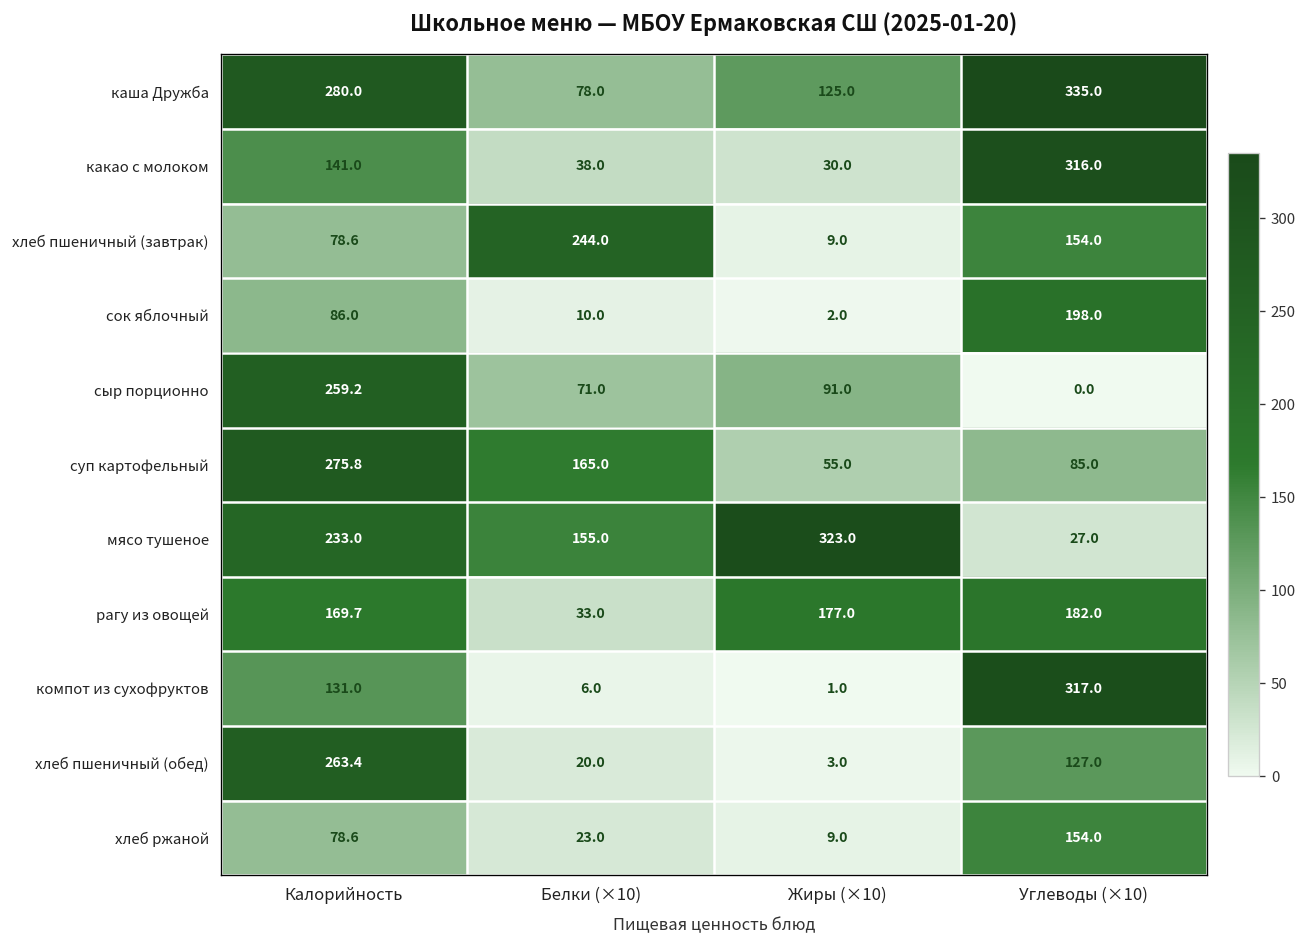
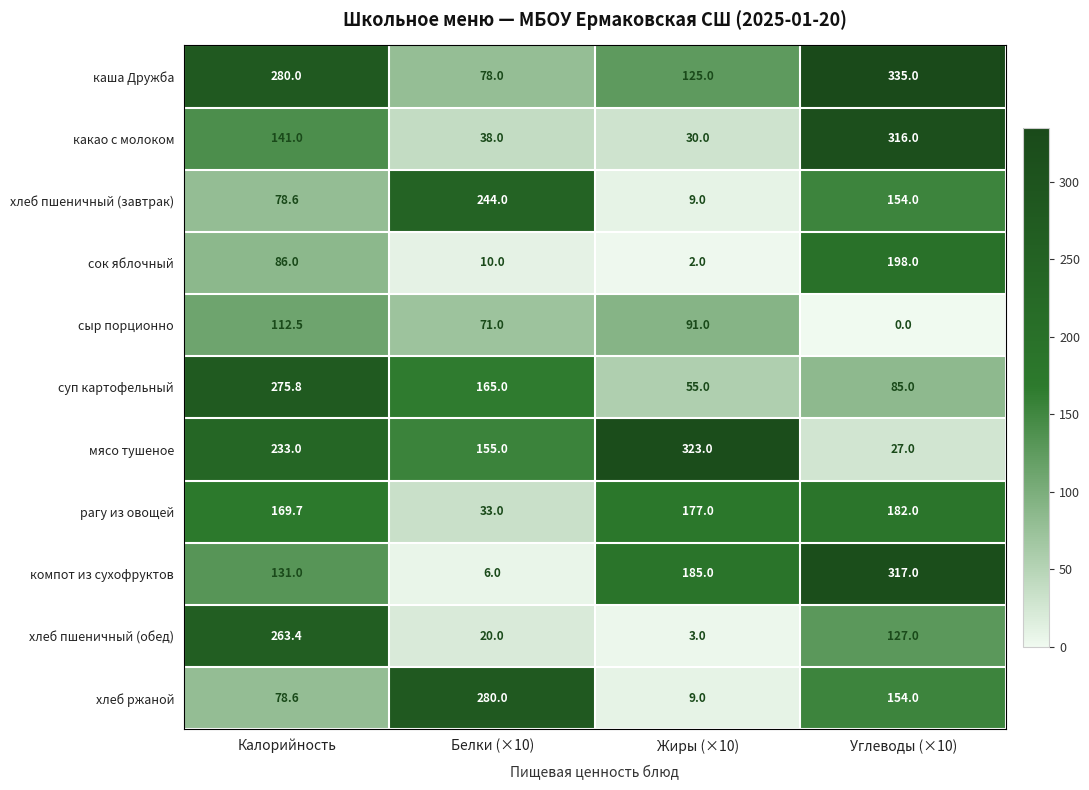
сыр порционно, Калорийность: 259.2 -> 112.5
компот из сухофруктов, Жиры (×10): 1.0 -> 185.0
хлеб ржаной, Белки (×10): 23.0 -> 280.0
